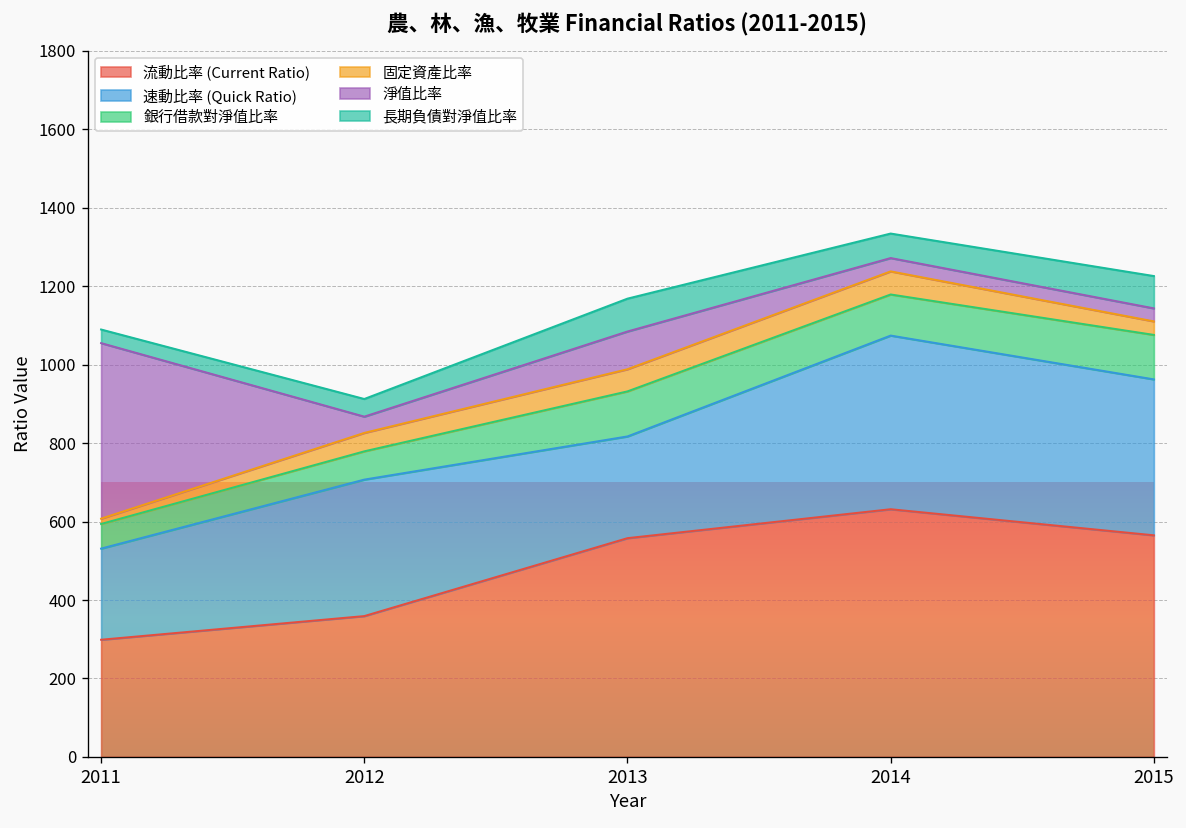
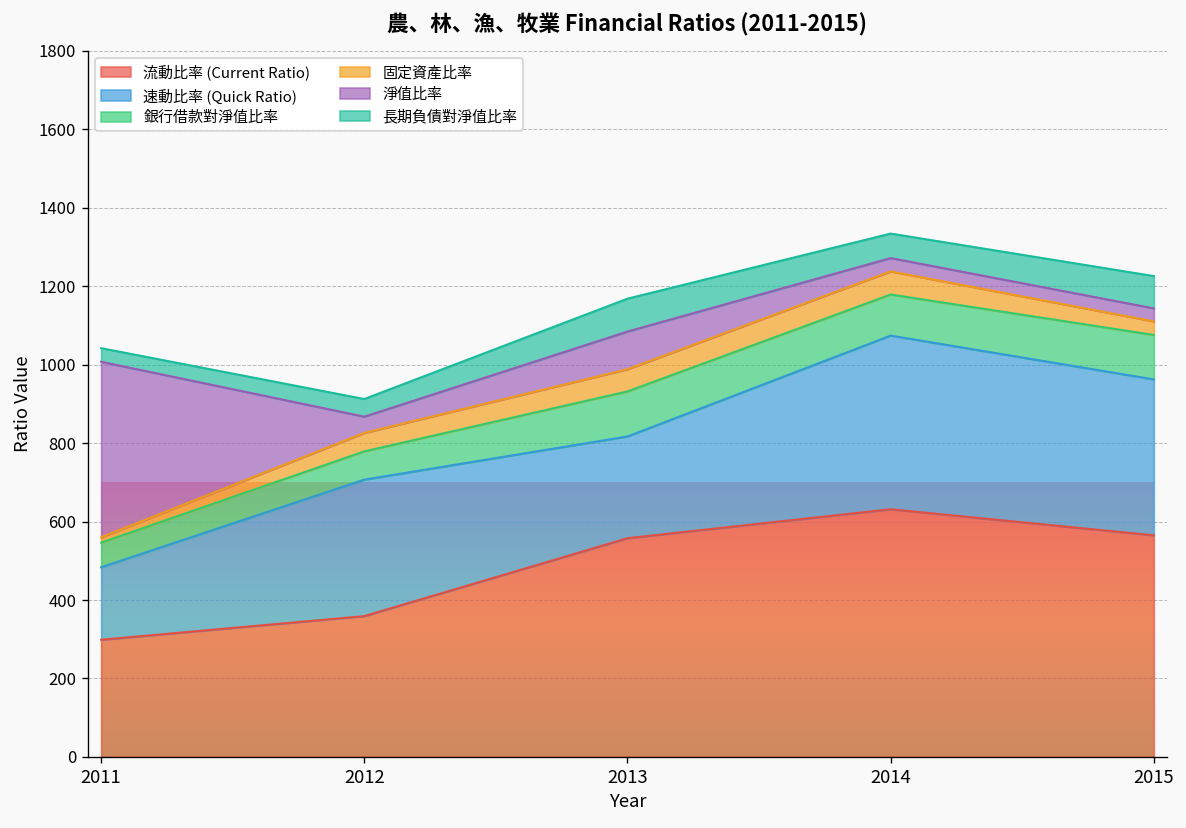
速動比率 (Quick Ratio), 2011: 230 -> 180
